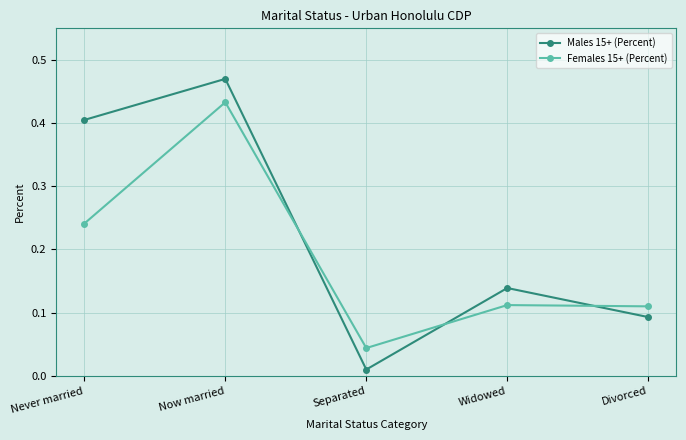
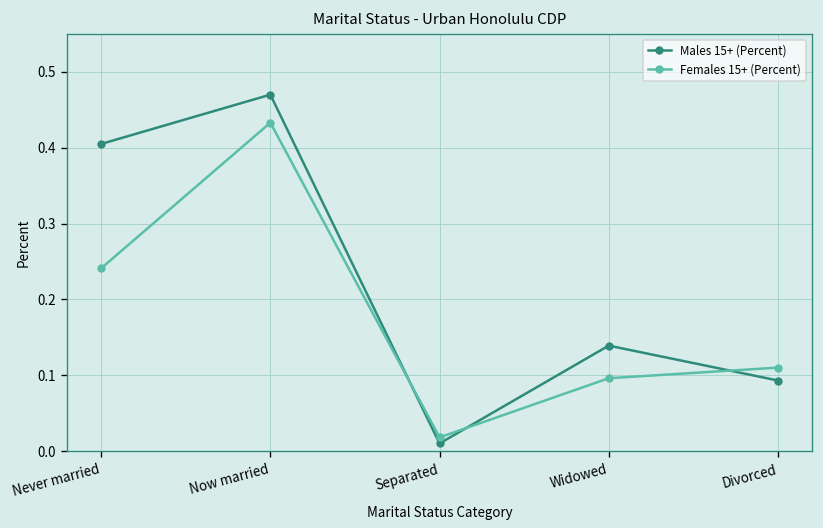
Females 15+ (Percent), Separated: 0.04 -> 0.02
Females 15+ (Percent), Widowed: 0.11 -> 0.10
